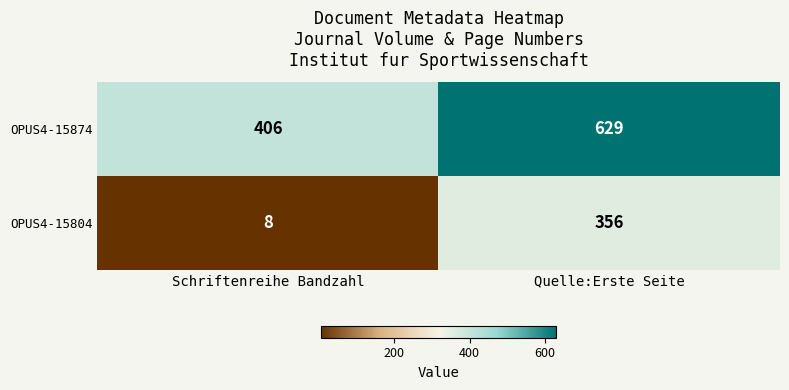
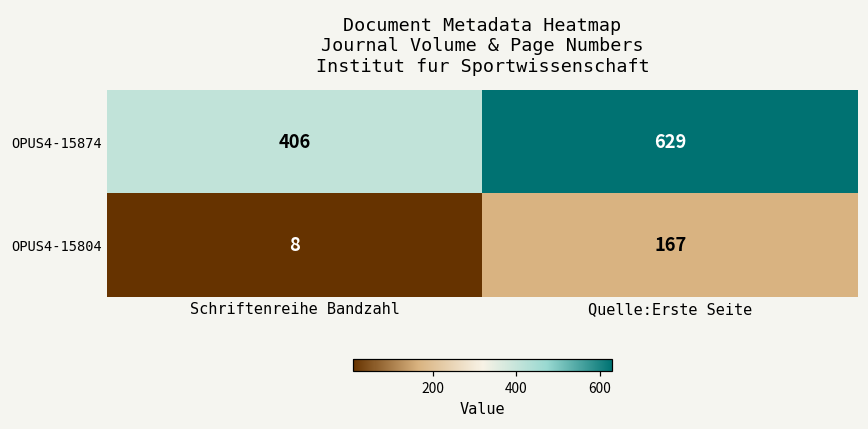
OPUS4-15804, Quelle:Erste Seite: 356 -> 167
